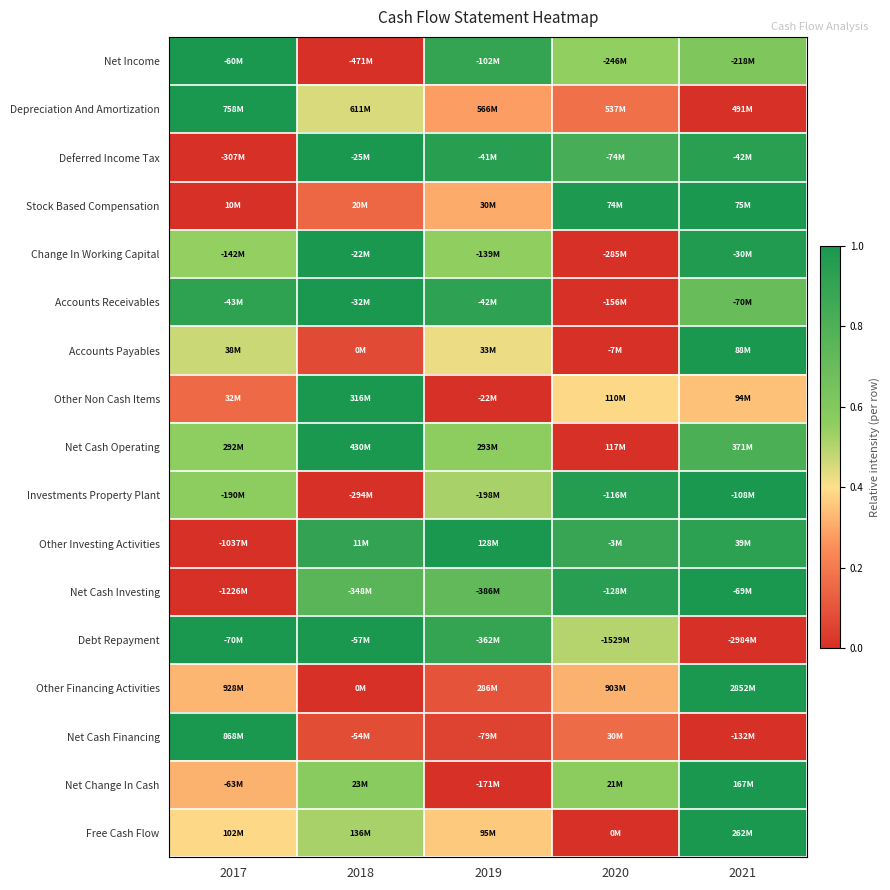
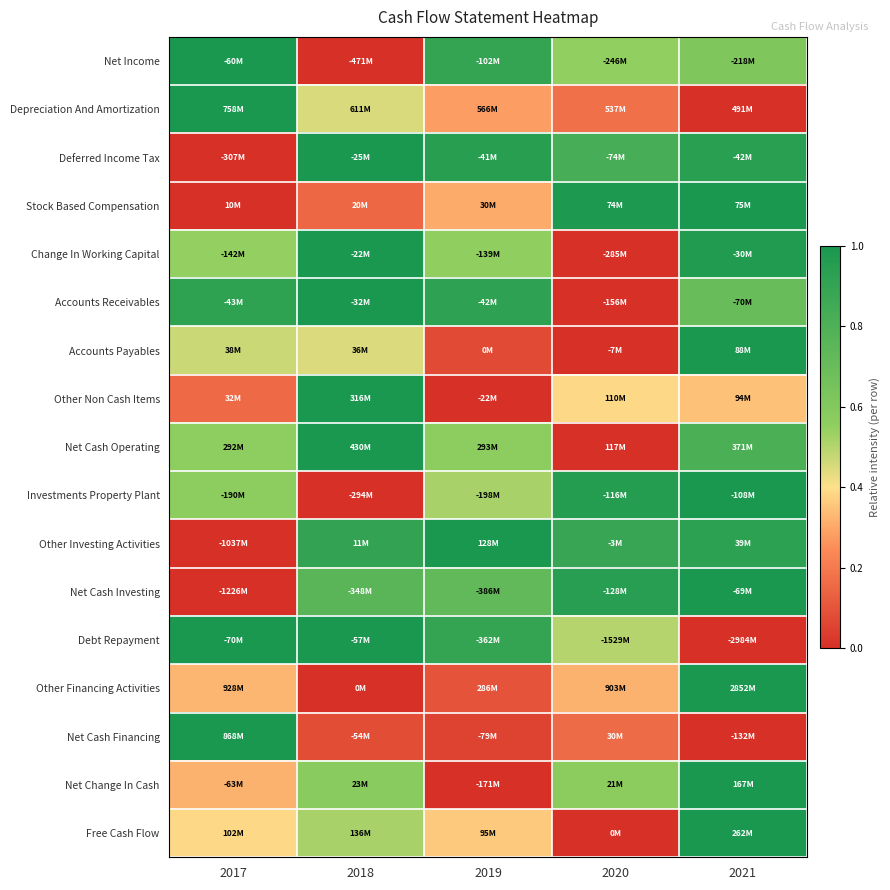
Accounts Payables, 2018: 0M -> 36M
Accounts Payables, 2019: 33M -> 0M
